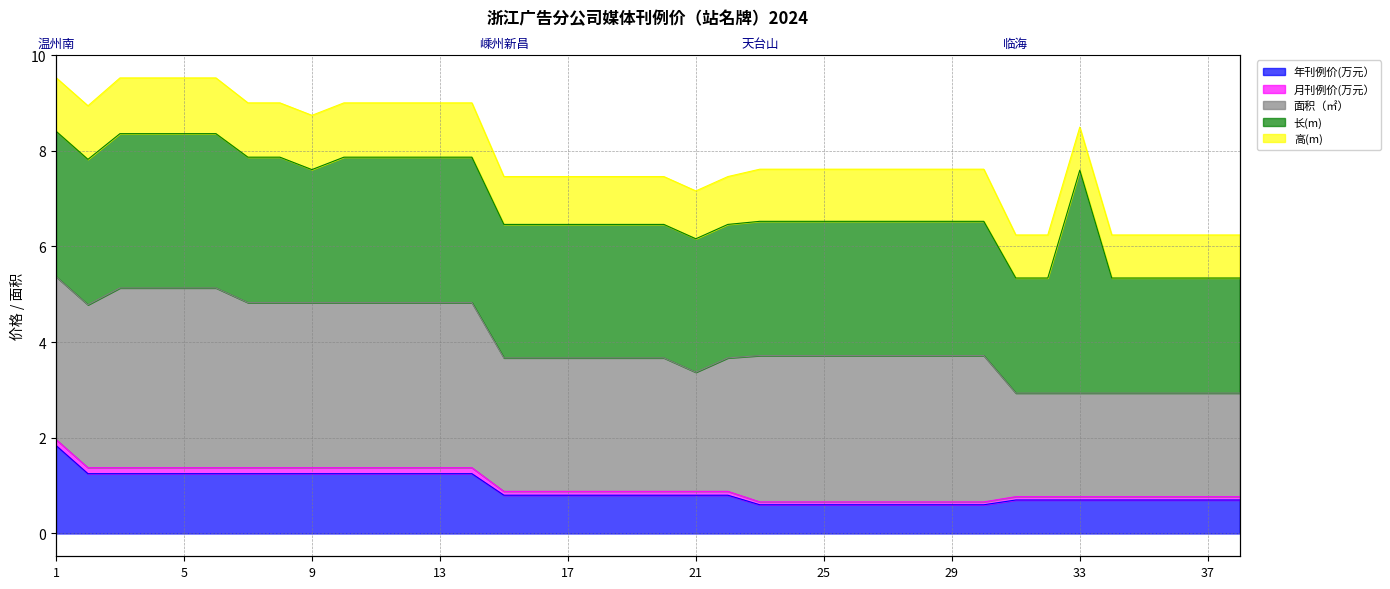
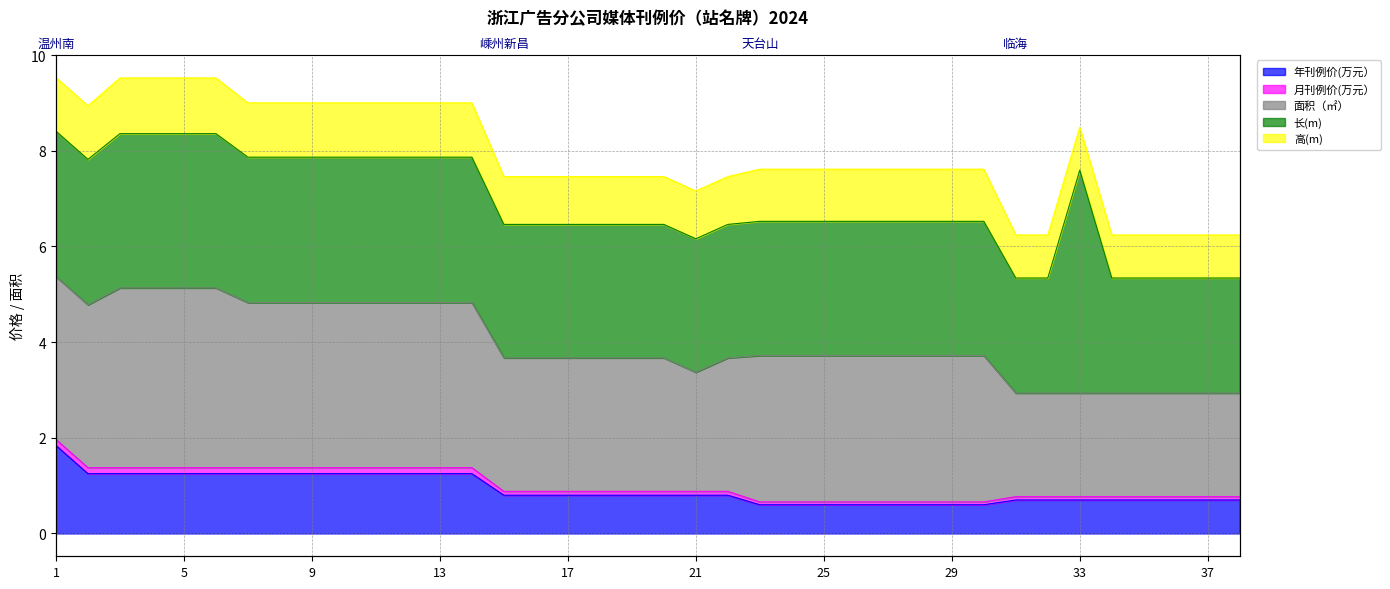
长(m), 9: 2.8 -> 3.0
